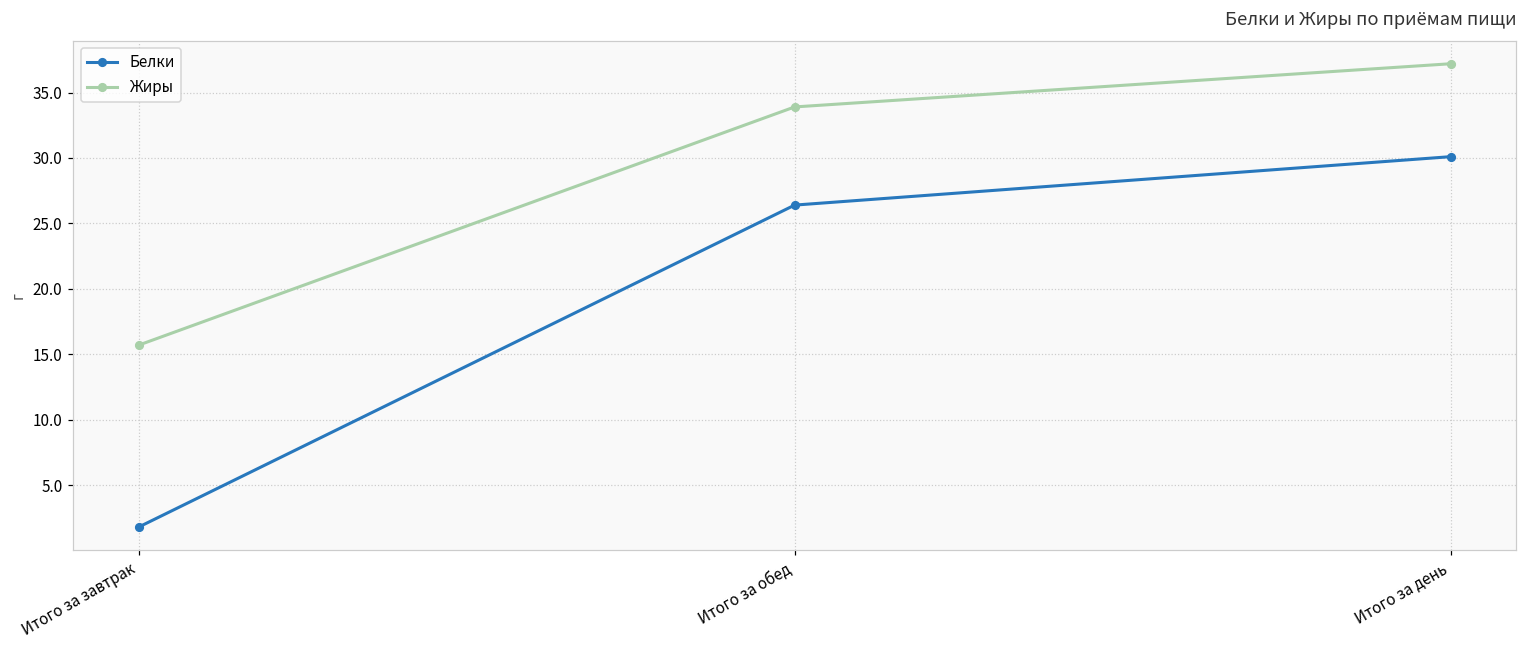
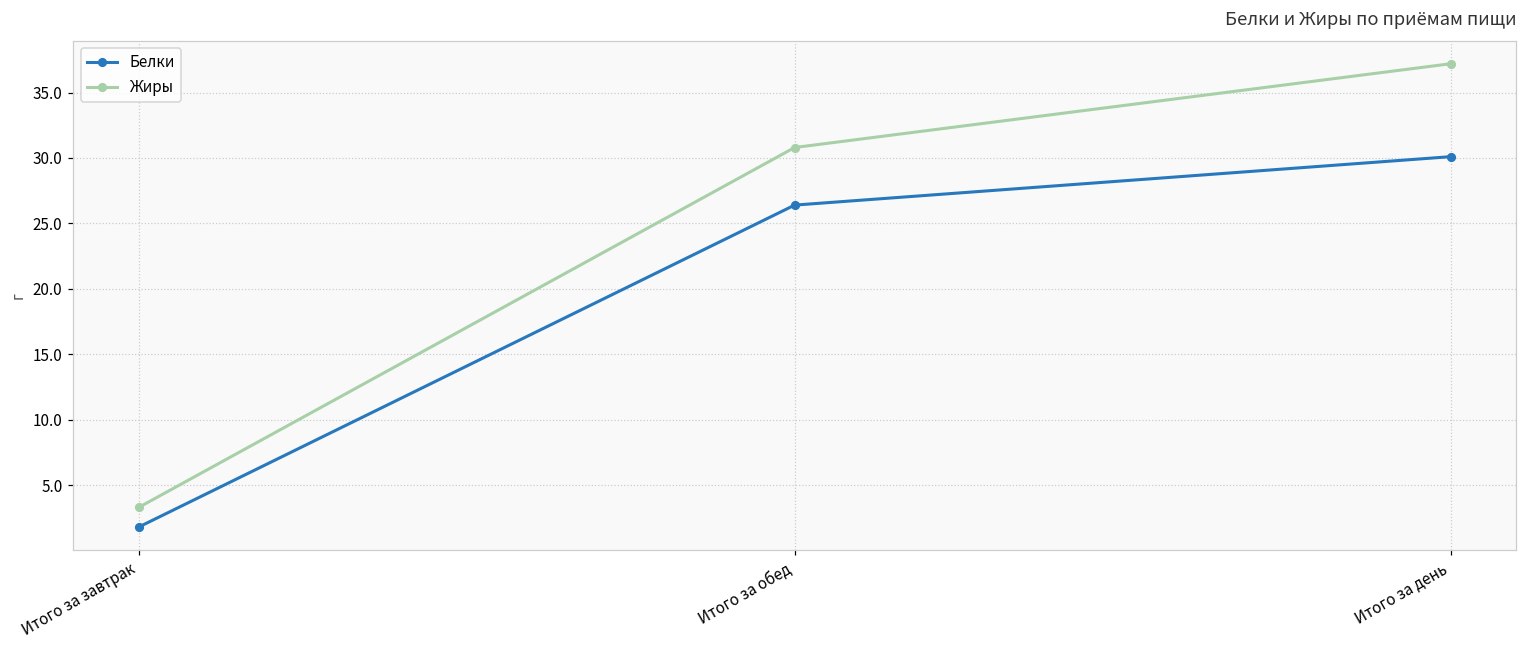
Жиры, Итого за завтрак: 15.7 -> 3.3
Жиры, Итого за обед: 33.9 -> 30.8
